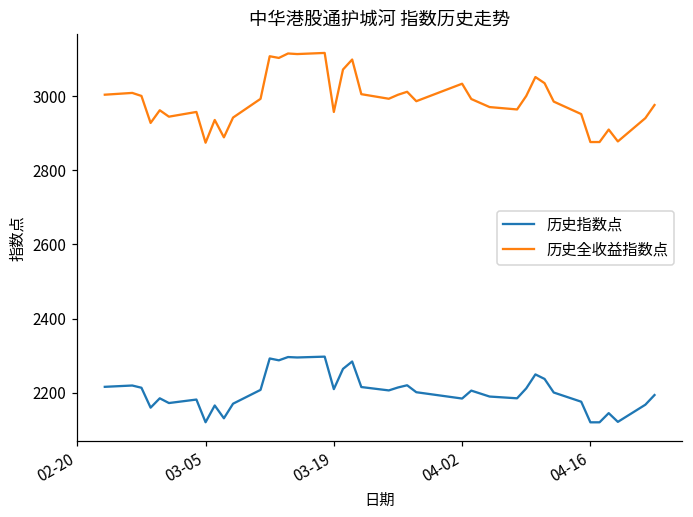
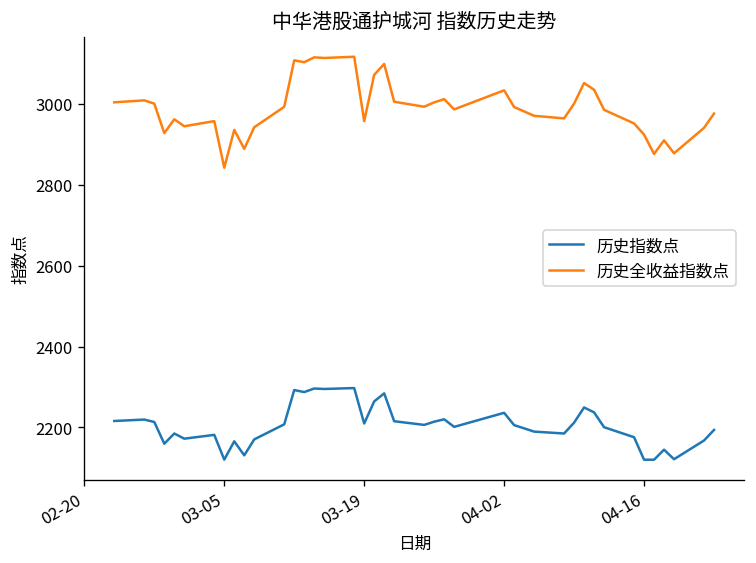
历史全收益指数点, 03-05: 2870 -> 2840
历史指数点, 04-02: 2180 -> 2240
历史全收益指数点, 04-16: 2880 -> 2920
